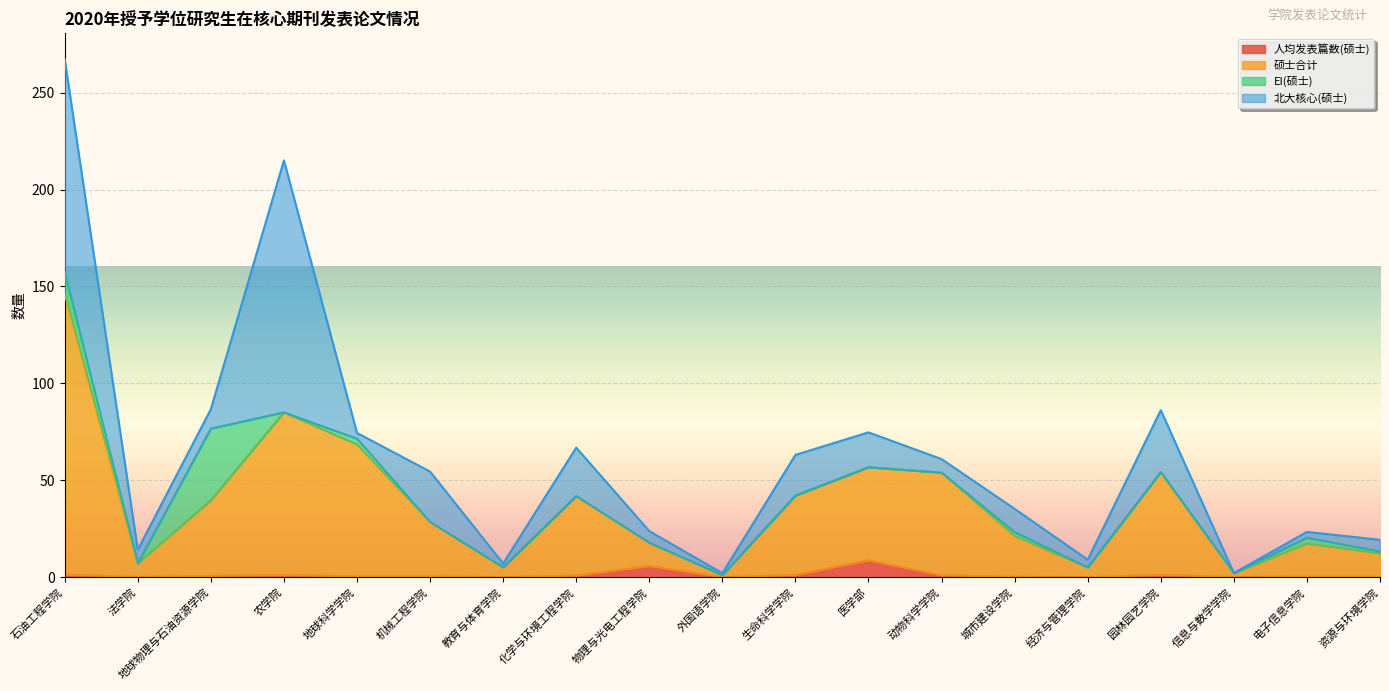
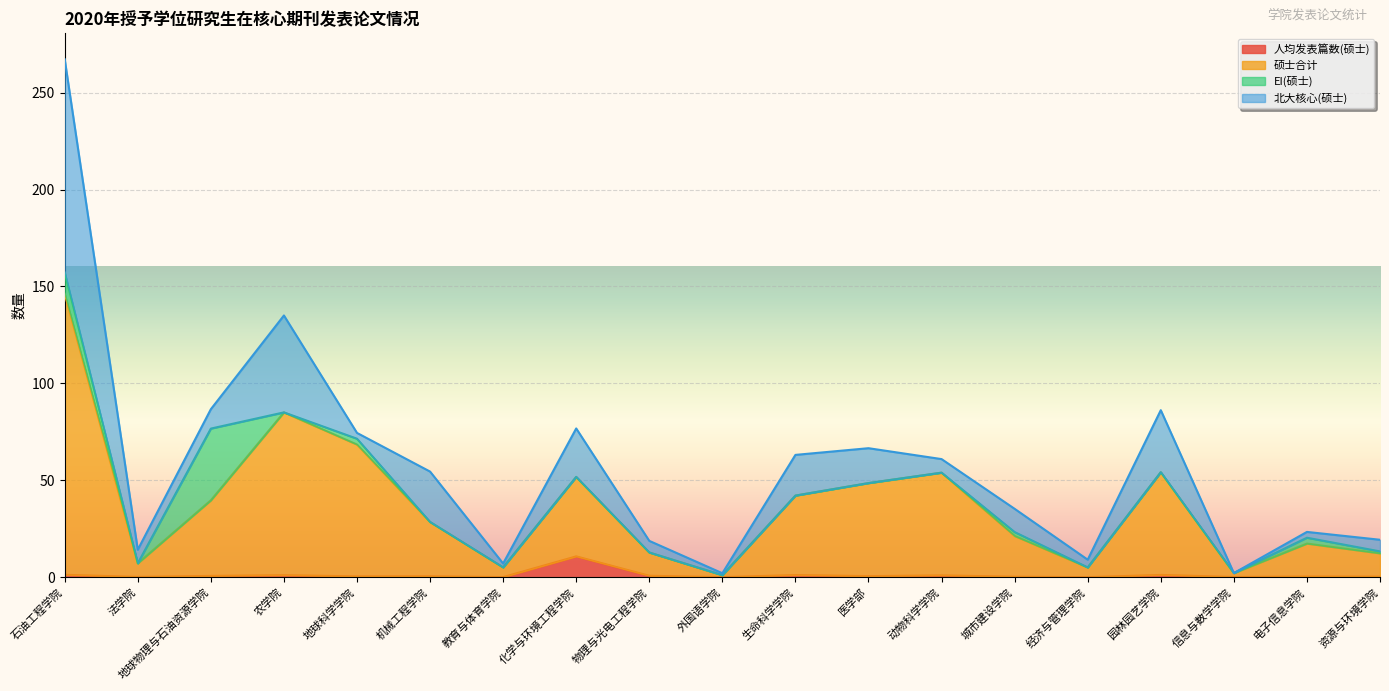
北大核心(硕士), 农学院: 130 -> 50
人均发表篇数(硕士), 化学与环境工程学院: 1 -> 11
人均发表篇数(硕士), 物理与光电工程学院: 6 -> 1
人均发表篇数(硕士), 医学部: 9 -> 1
